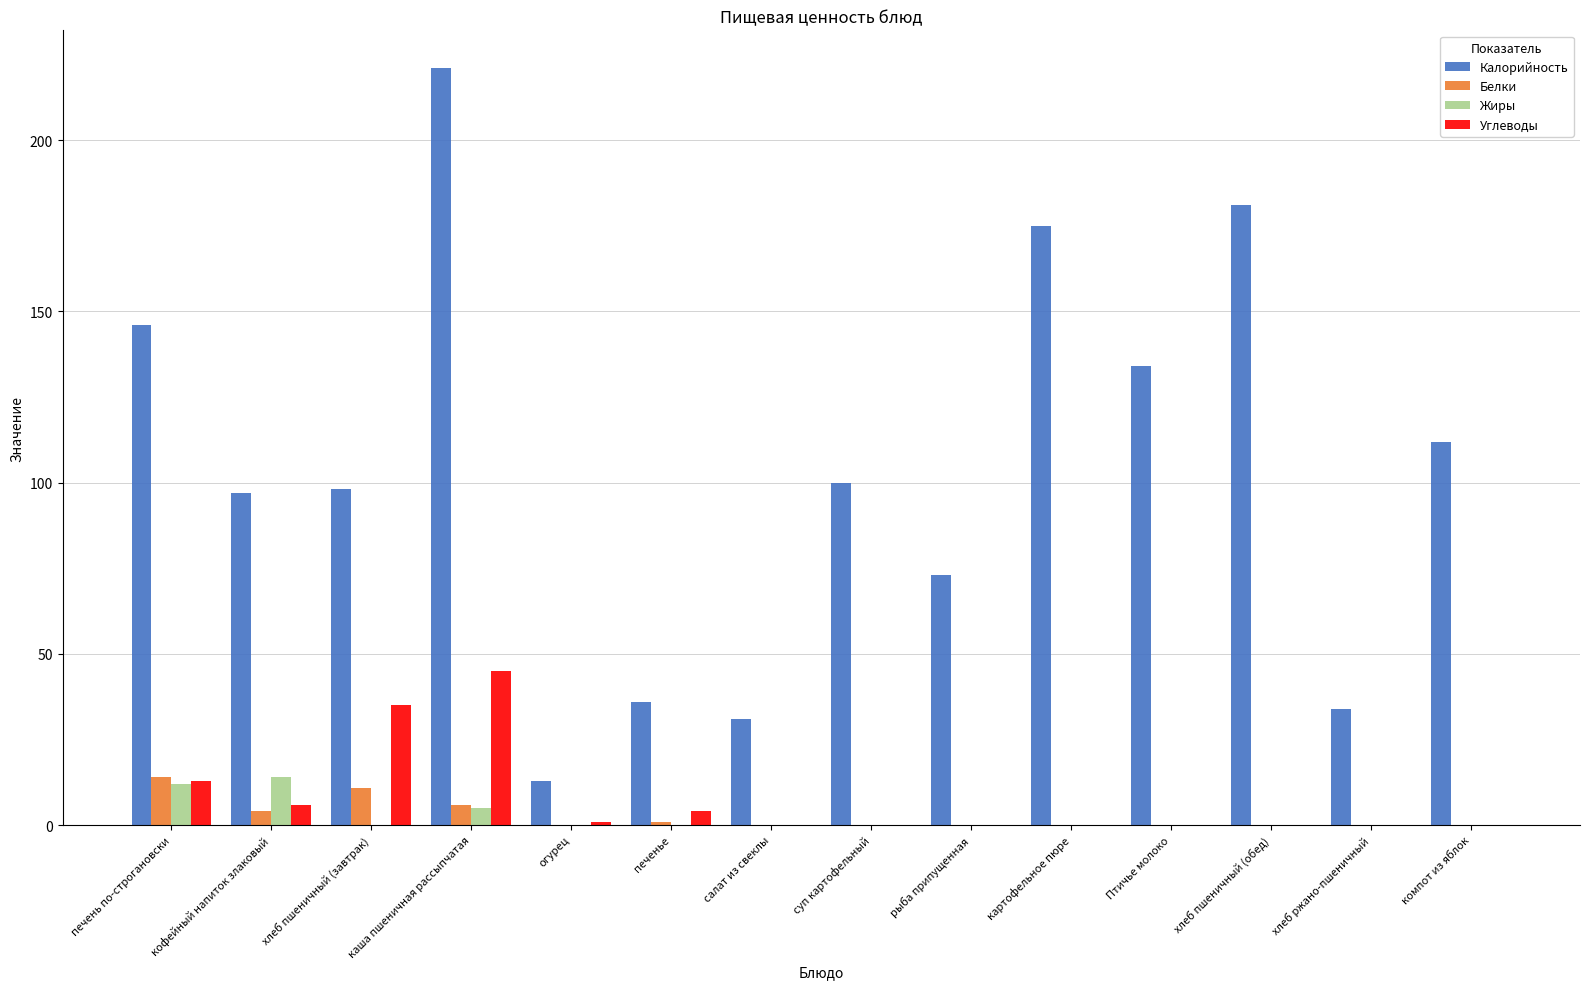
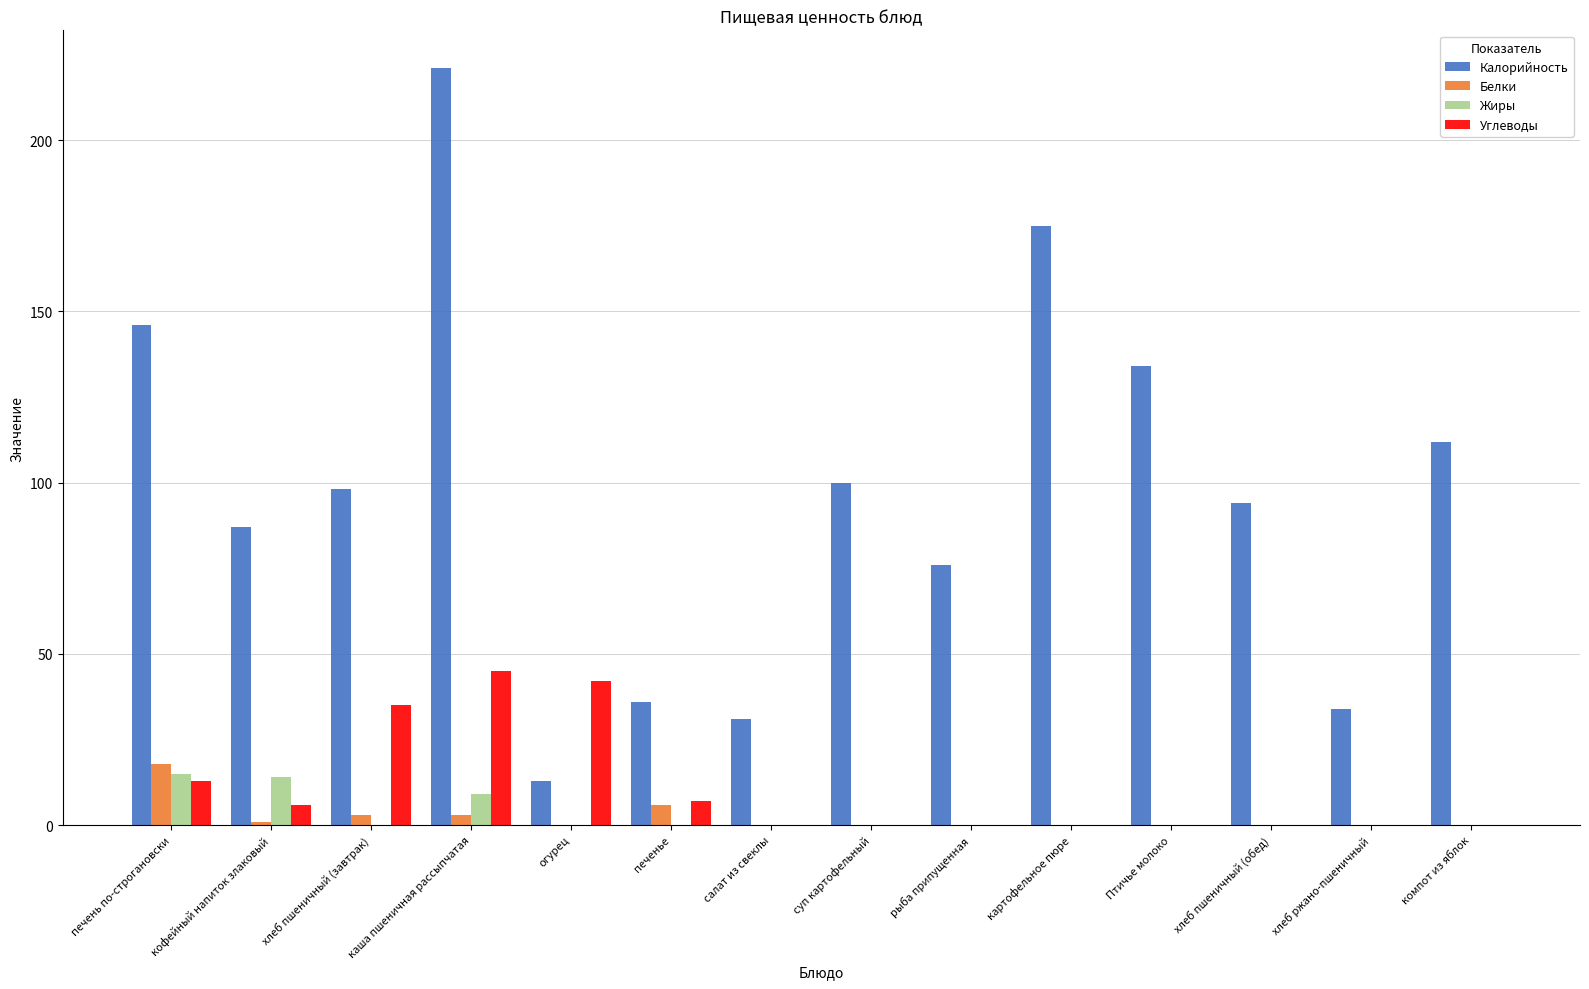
Белки, печень по-строгановски: 14 -> 18
Жиры, печень по-строгановски: 12 -> 15
Калорийность, кофейный напиток злаковый: 97 -> 87
Белки, кофейный напиток злаковый: 4 -> 1
Белки, хлеб пшеничный (завтрак): 11 -> 3
Белки, каша пшеничная рассыпчатая: 6 -> 3
Жиры, каша пшеничная рассыпчатая: 5 -> 9
Углеводы, огурец: 1 -> 42
Белки, печенье: 1 -> 6
Углеводы, печенье: 4 -> 7
Калорийность, рыба припущенная: 73 -> 76
Калорийность, хлеб пшеничный (обед): 181 -> 94
